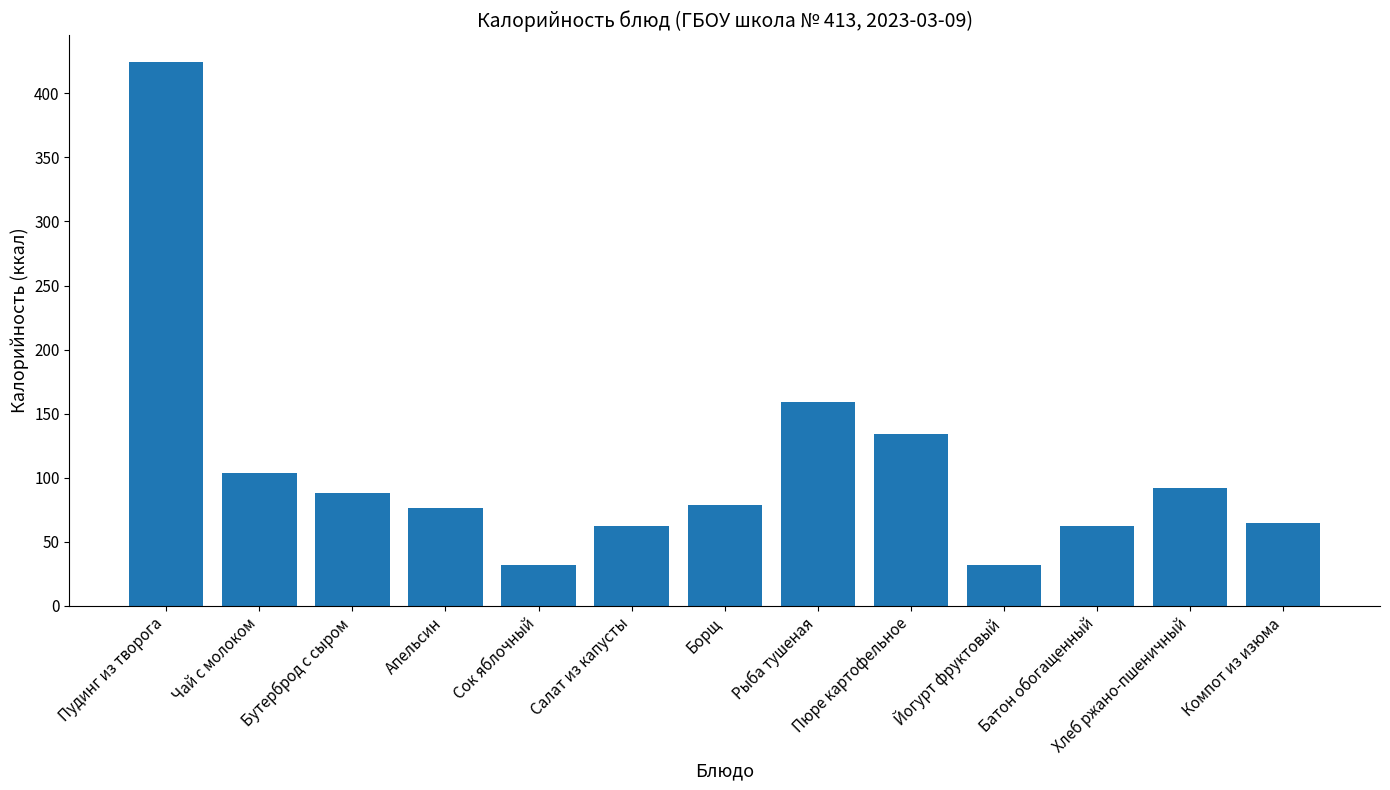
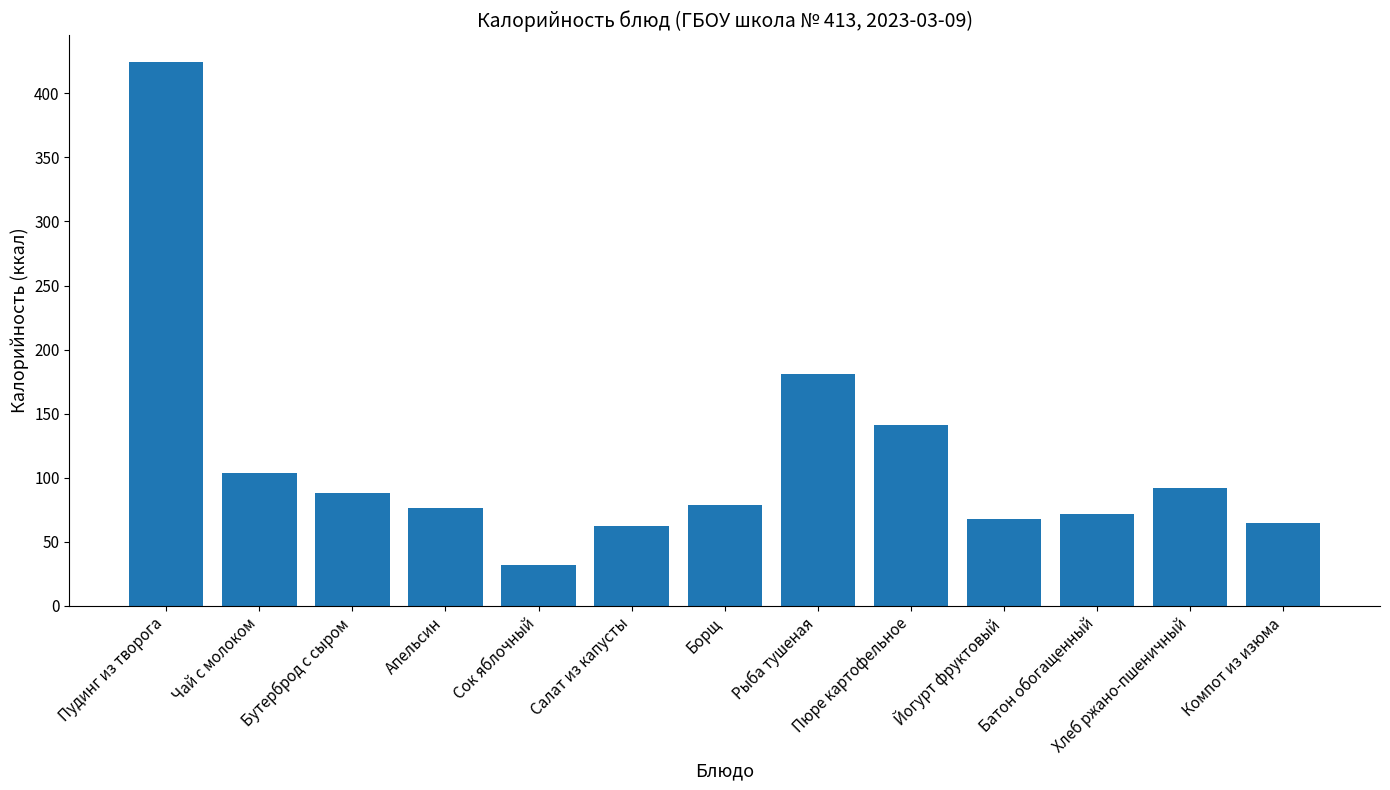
Рыба тушеная: 159 -> 181
Пюре картофельное: 134 -> 141
Йогурт фруктовый: 32 -> 68
Батон обогащенный: 62 -> 72
